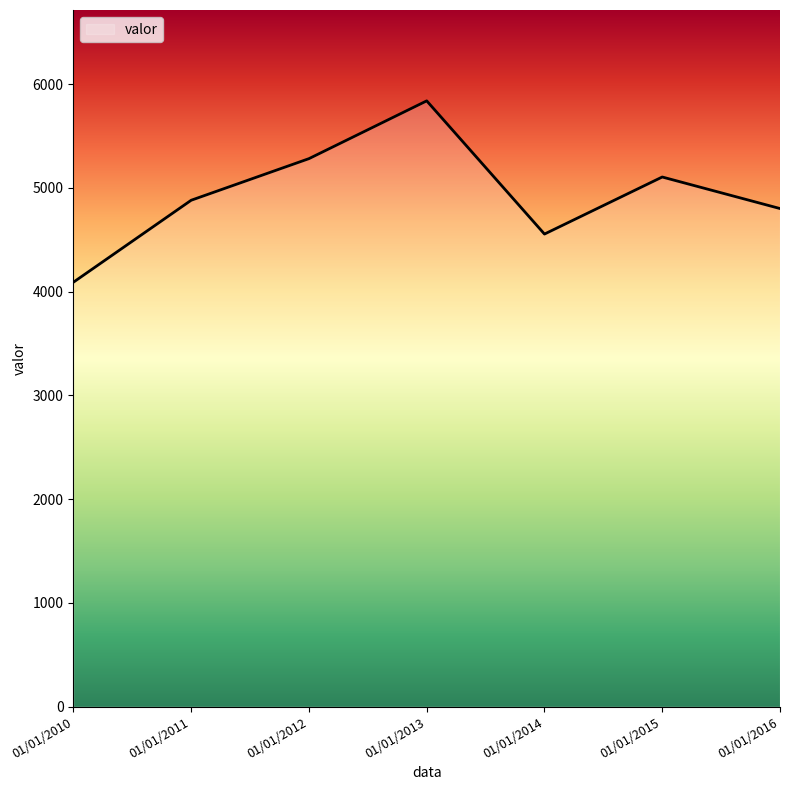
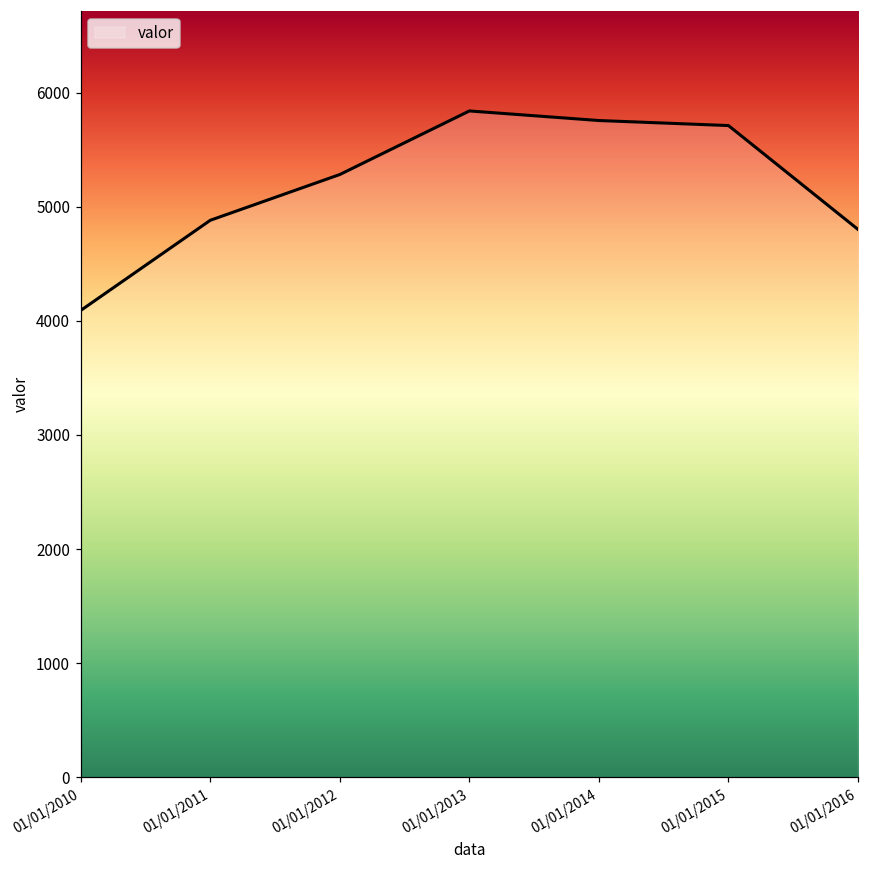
01/01/2014: 4560 -> 5760
01/01/2015: 5110 -> 5710
